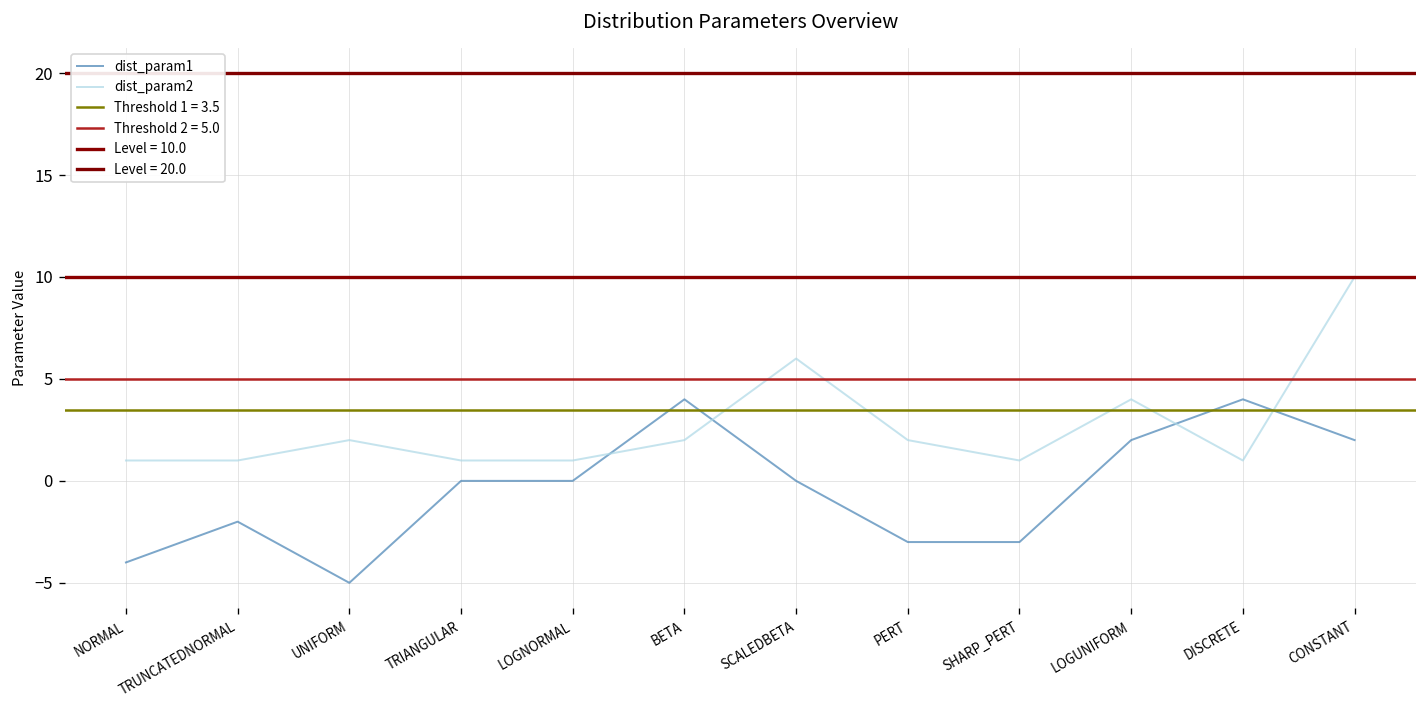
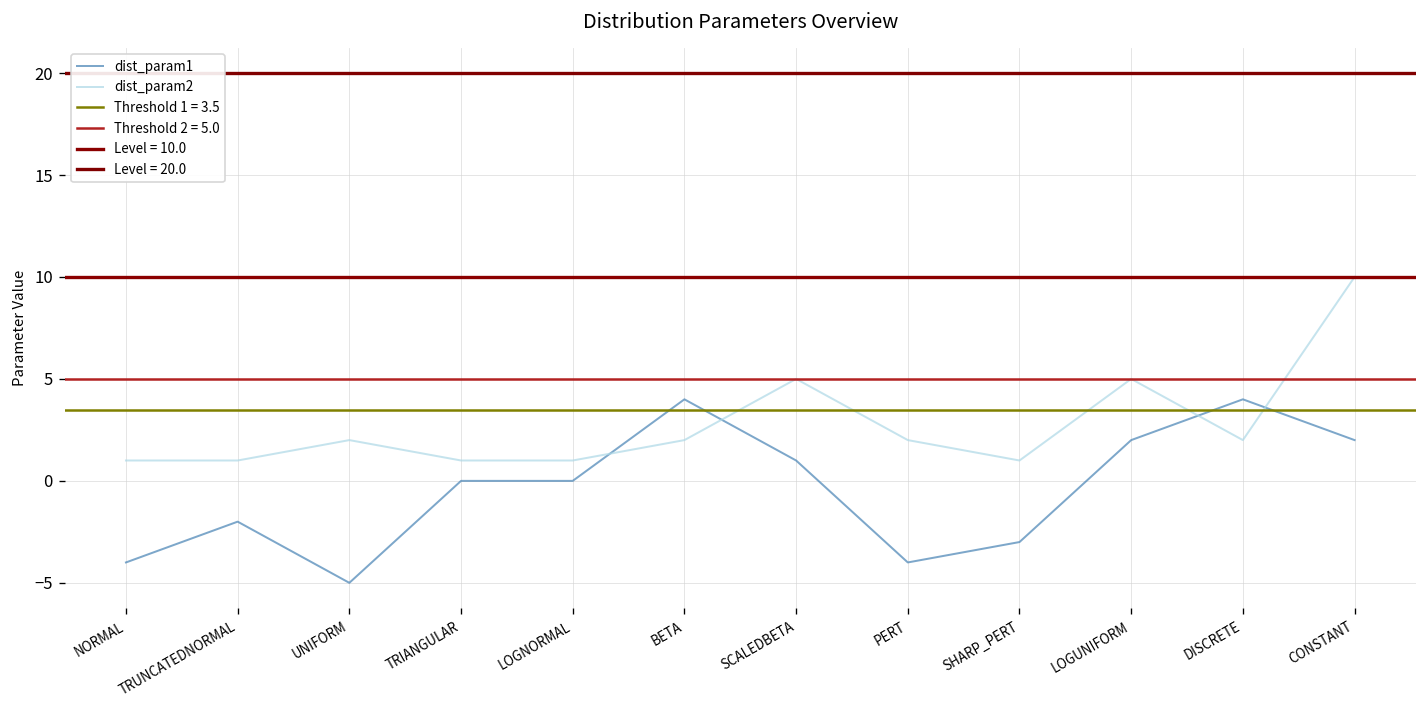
dist_param1, SCALEDBETA: 0 -> 1
dist_param2, SCALEDBETA: 6 -> 5
dist_param1, PERT: -3 -> -4
dist_param2, LOGUNIFORM: 4 -> 5
dist_param2, DISCRETE: 1 -> 2
